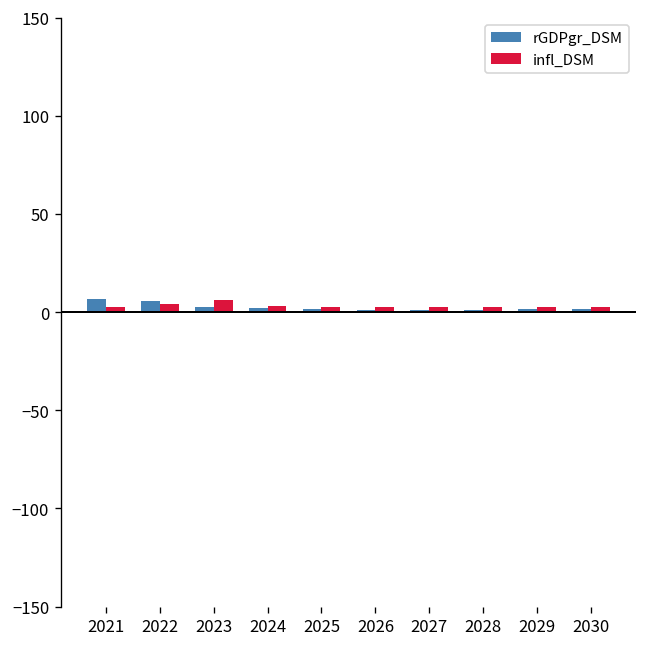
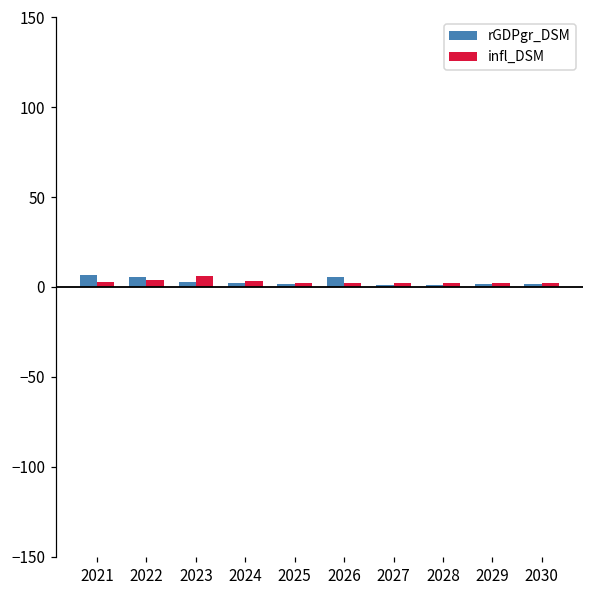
rGDPgr_DSM, 2026: 1 -> 6
